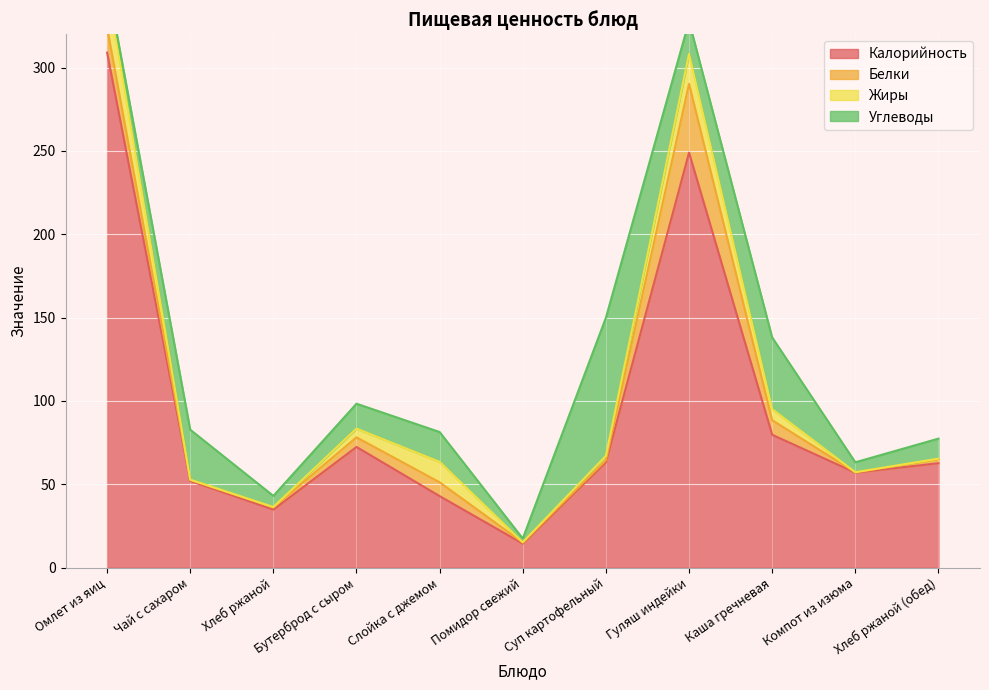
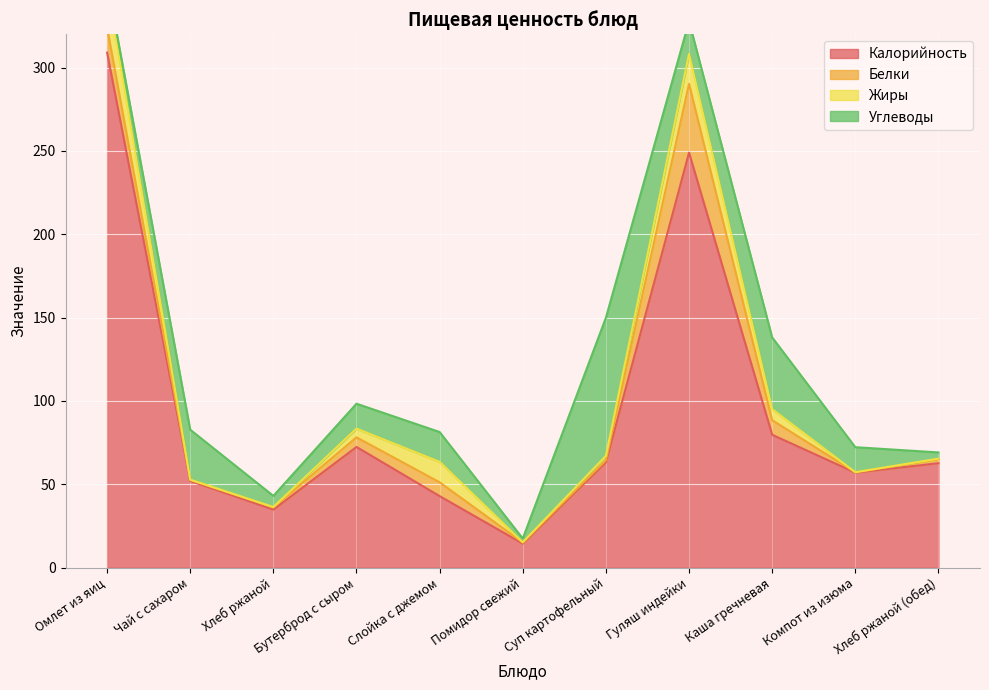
Углеводы, Компот из изюма: 6 -> 15
Углеводы, Хлеб ржаной (обед): 12 -> 4
